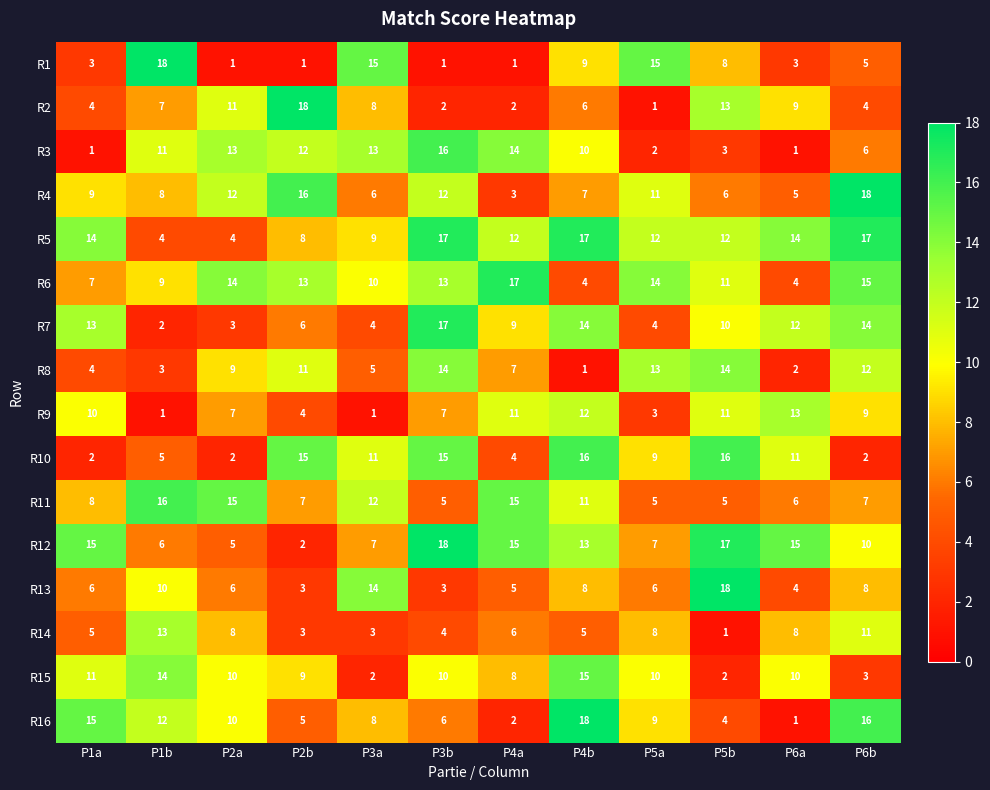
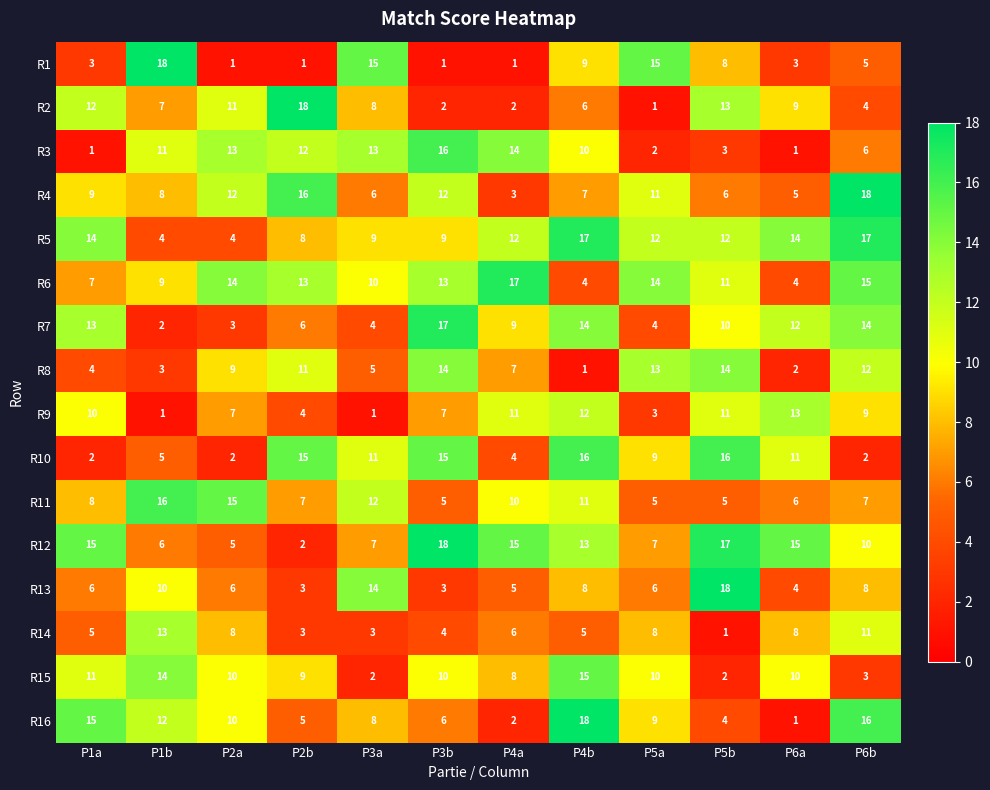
R2, P1a: 4 -> 12
R5, P3b: 17 -> 9
R11, P4a: 15 -> 10
